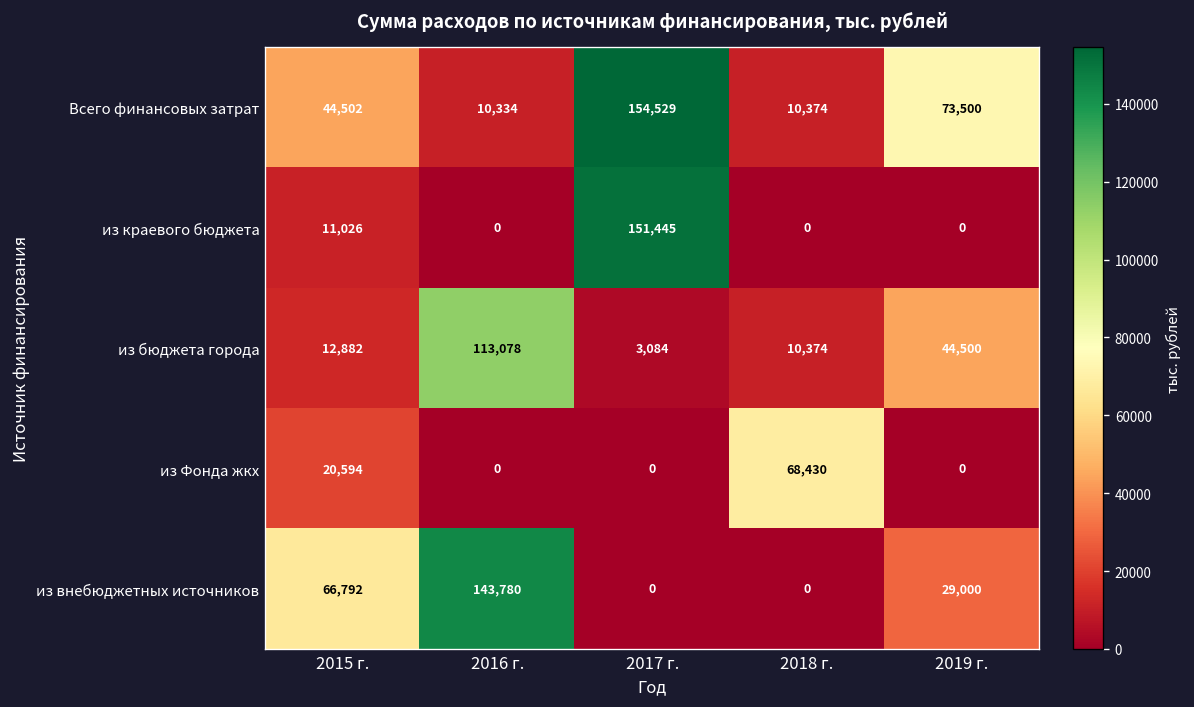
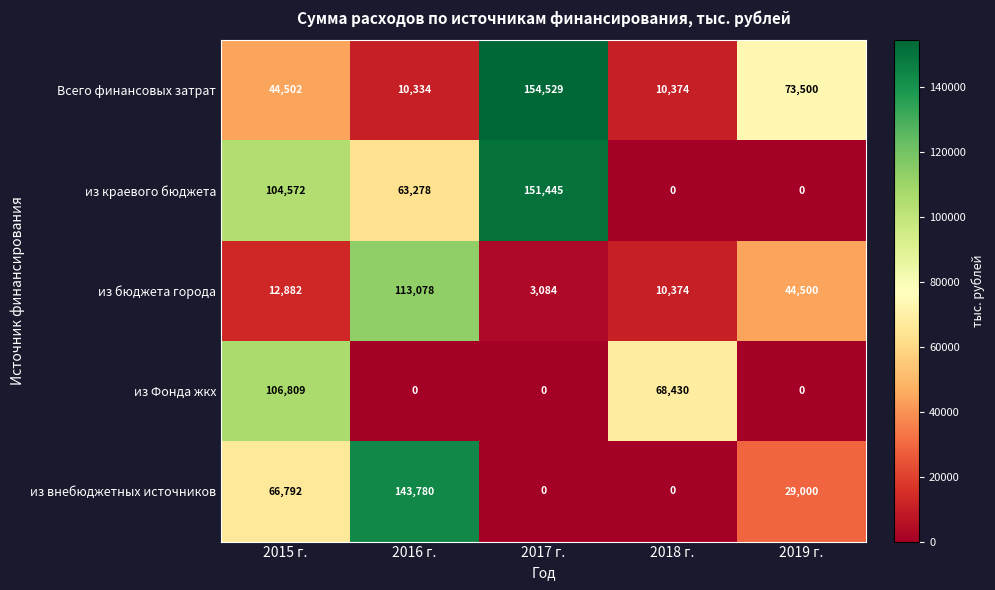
из краевого бюджета, 2015 г.: 11,026 -> 104,572
из краевого бюджета, 2016 г.: 0 -> 63,278
из Фонда жкх, 2015 г.: 20,594 -> 106,809
